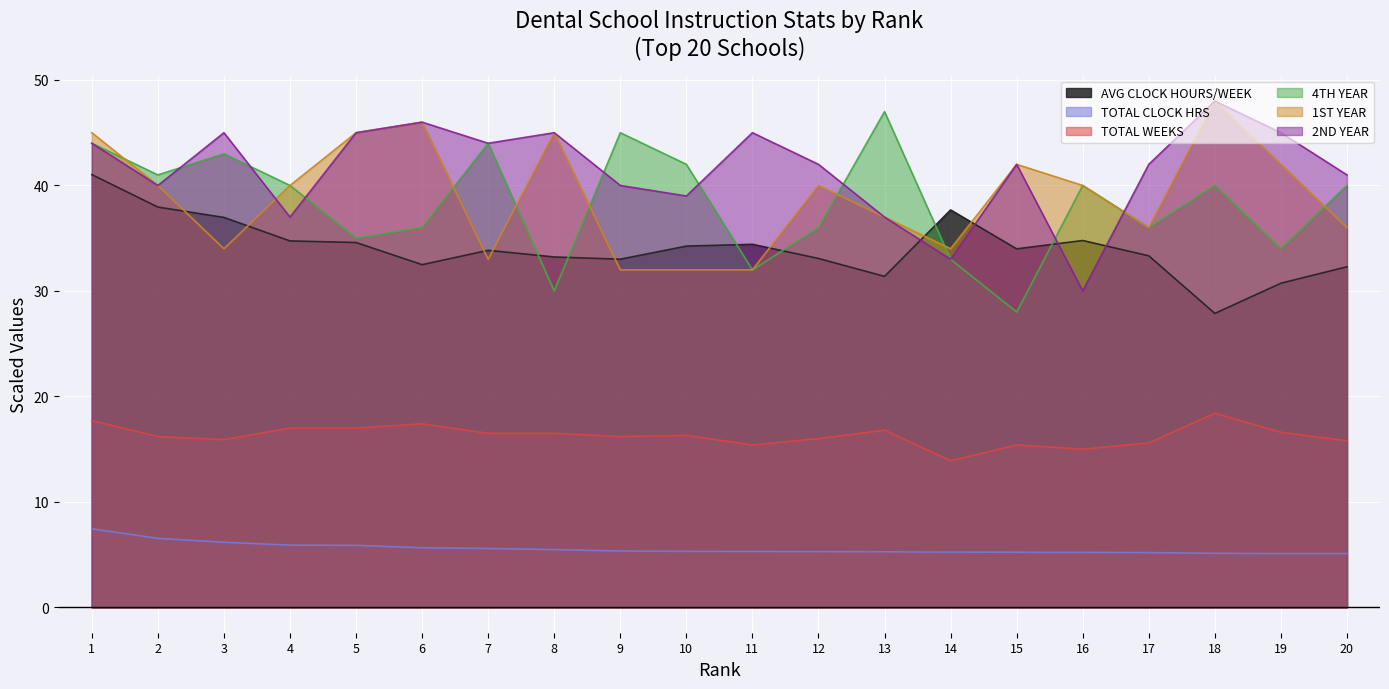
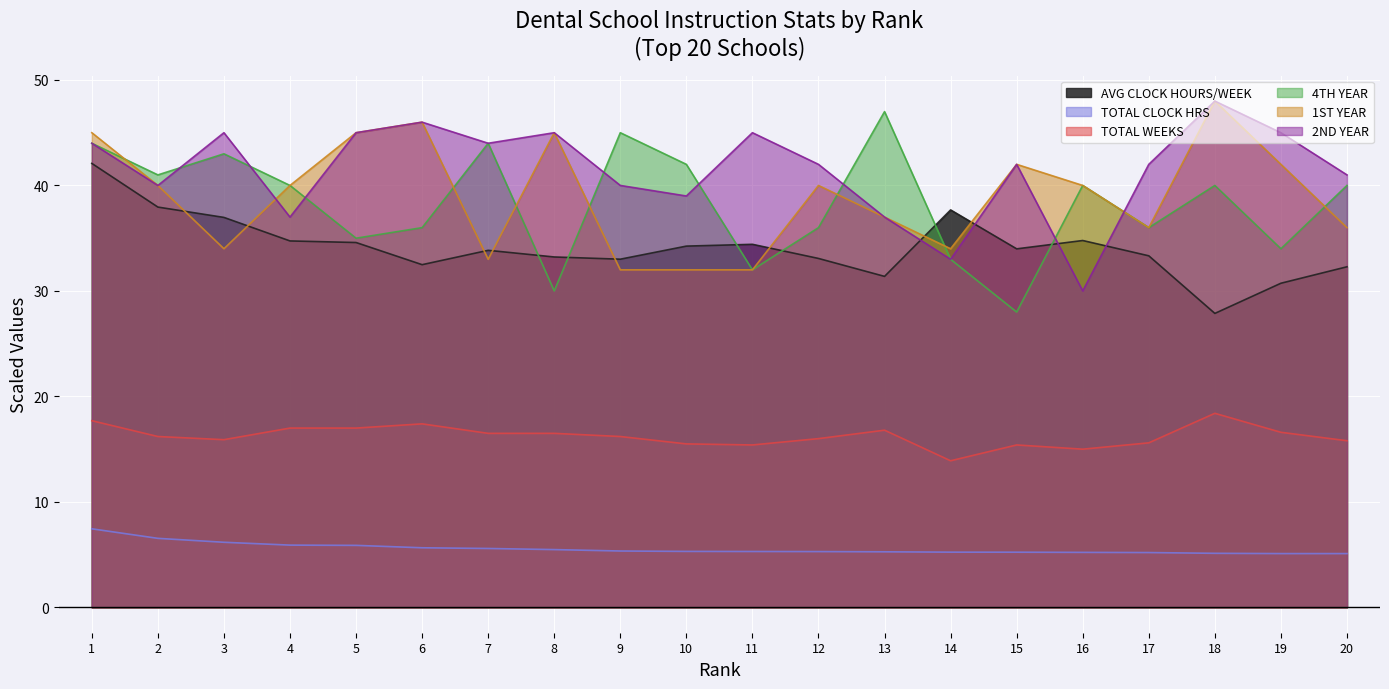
AVG CLOCK HOURS/WEEK, 1: 41.0 -> 42.1
TOTAL WEEKS, 10: 16.3 -> 15.5
